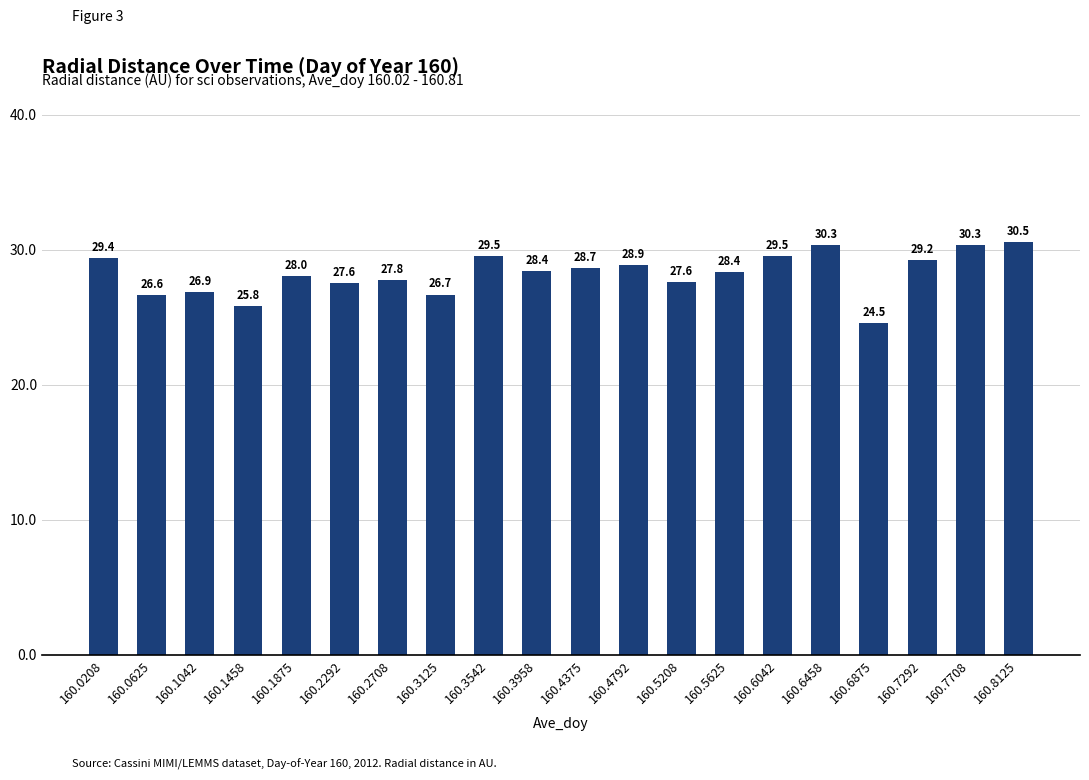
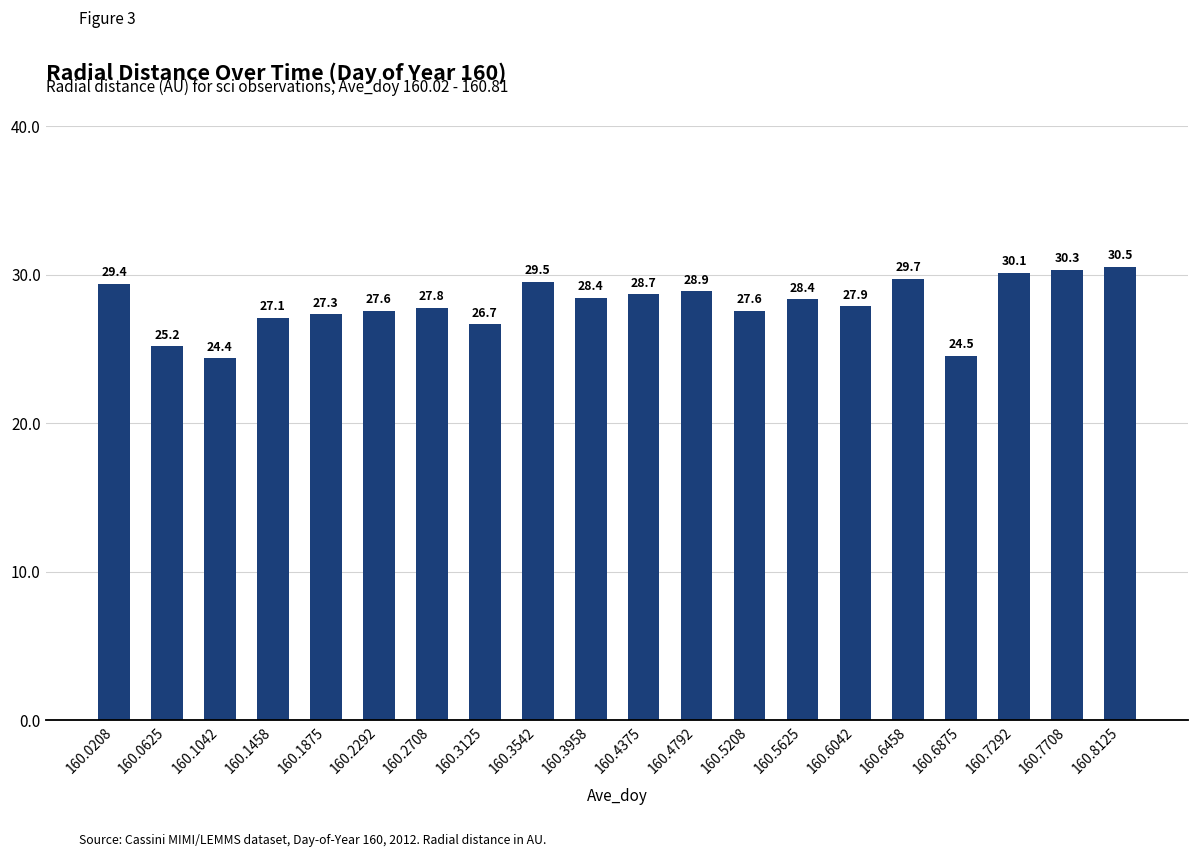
160.0625: 26.6 -> 25.2
160.1042: 26.9 -> 24.4
160.1458: 25.8 -> 27.1
160.1875: 28.0 -> 27.3
160.6042: 29.5 -> 27.9
160.6458: 30.3 -> 29.7
160.7292: 29.2 -> 30.1
